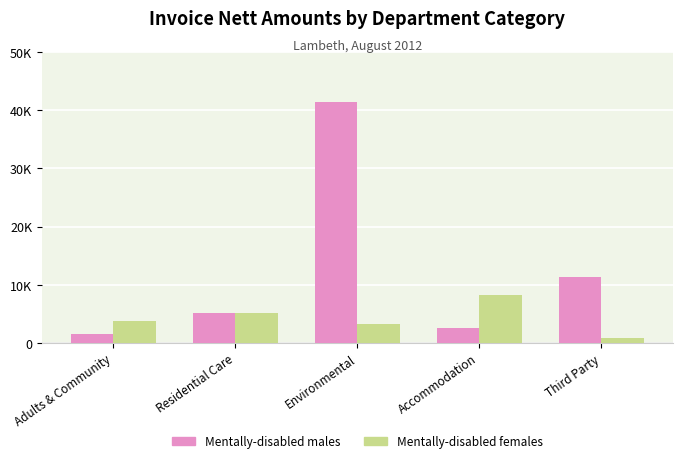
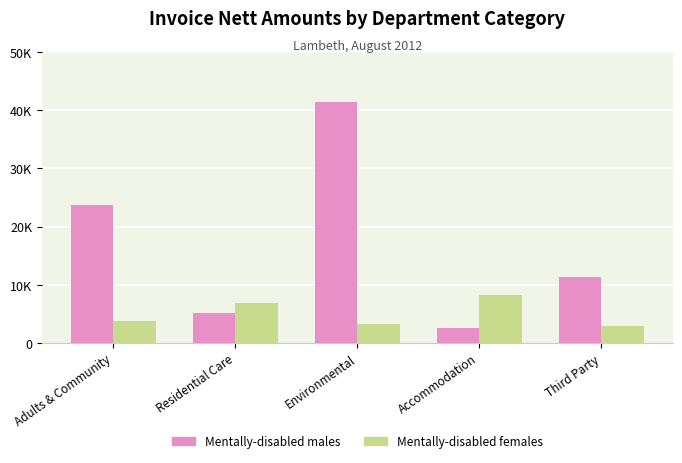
Mentally-disabled males, Adults & Community: 2000 -> 24000
Mentally-disabled females, Residential Care: 5000 -> 7000
Mentally-disabled females, Third Party: 1000 -> 3000
